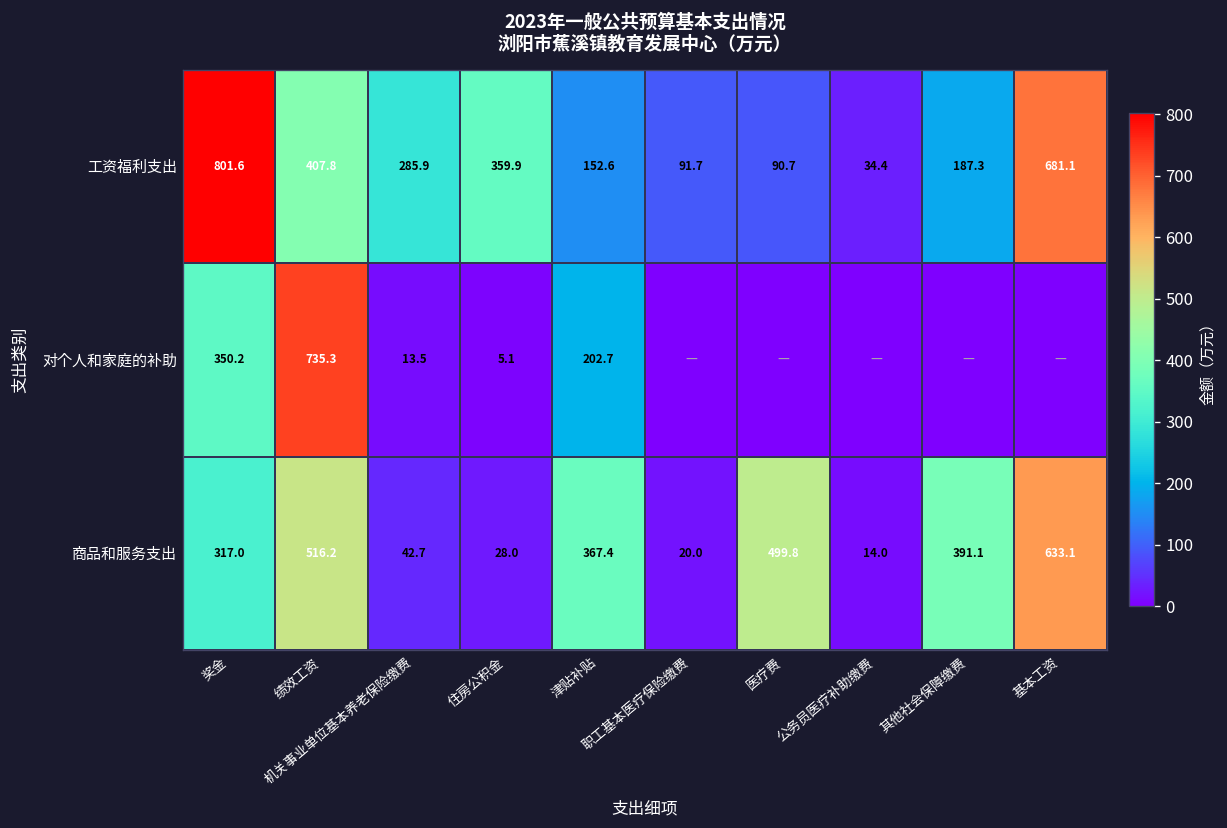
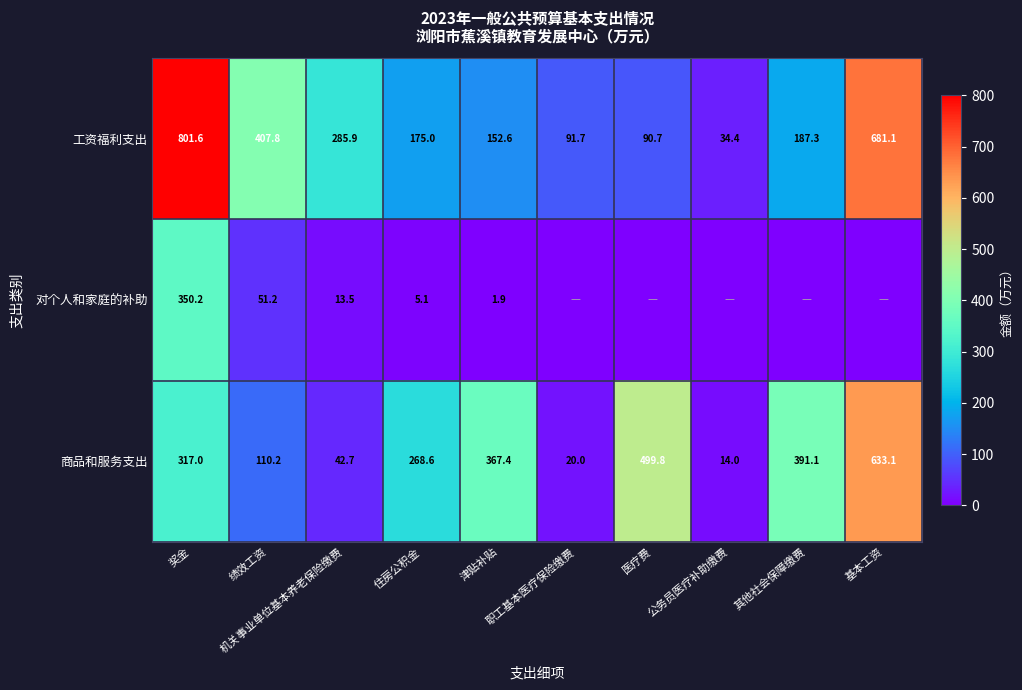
工资福利支出, 住房公积金: 359.9 -> 175.0
对个人和家庭的补助, 绩效工资: 735.3 -> 51.2
对个人和家庭的补助, 津贴补贴: 202.7 -> 1.9
商品和服务支出, 绩效工资: 516.2 -> 110.2
商品和服务支出, 住房公积金: 28.0 -> 268.6
